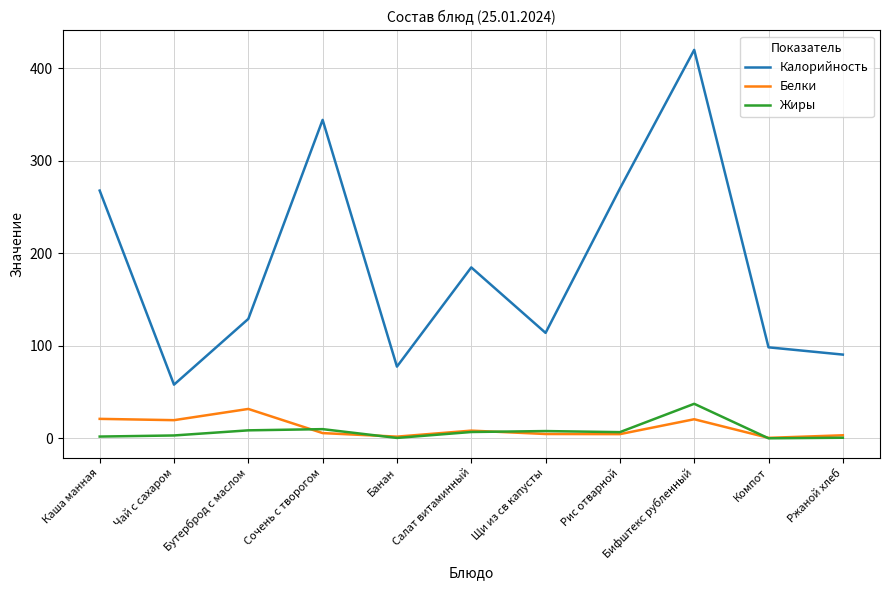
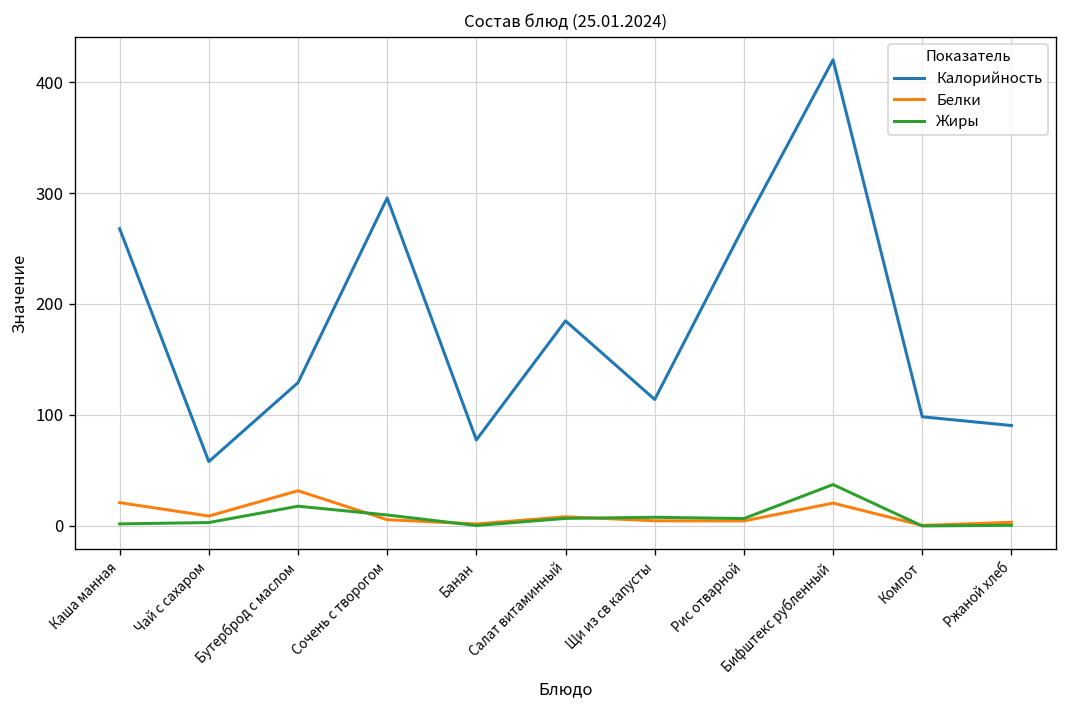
Белки, Чай с сахаром: 20 -> 10
Жиры, Бутерброд с маслом: 10 -> 20
Калорийность, Сочень с творогом: 340 -> 300
